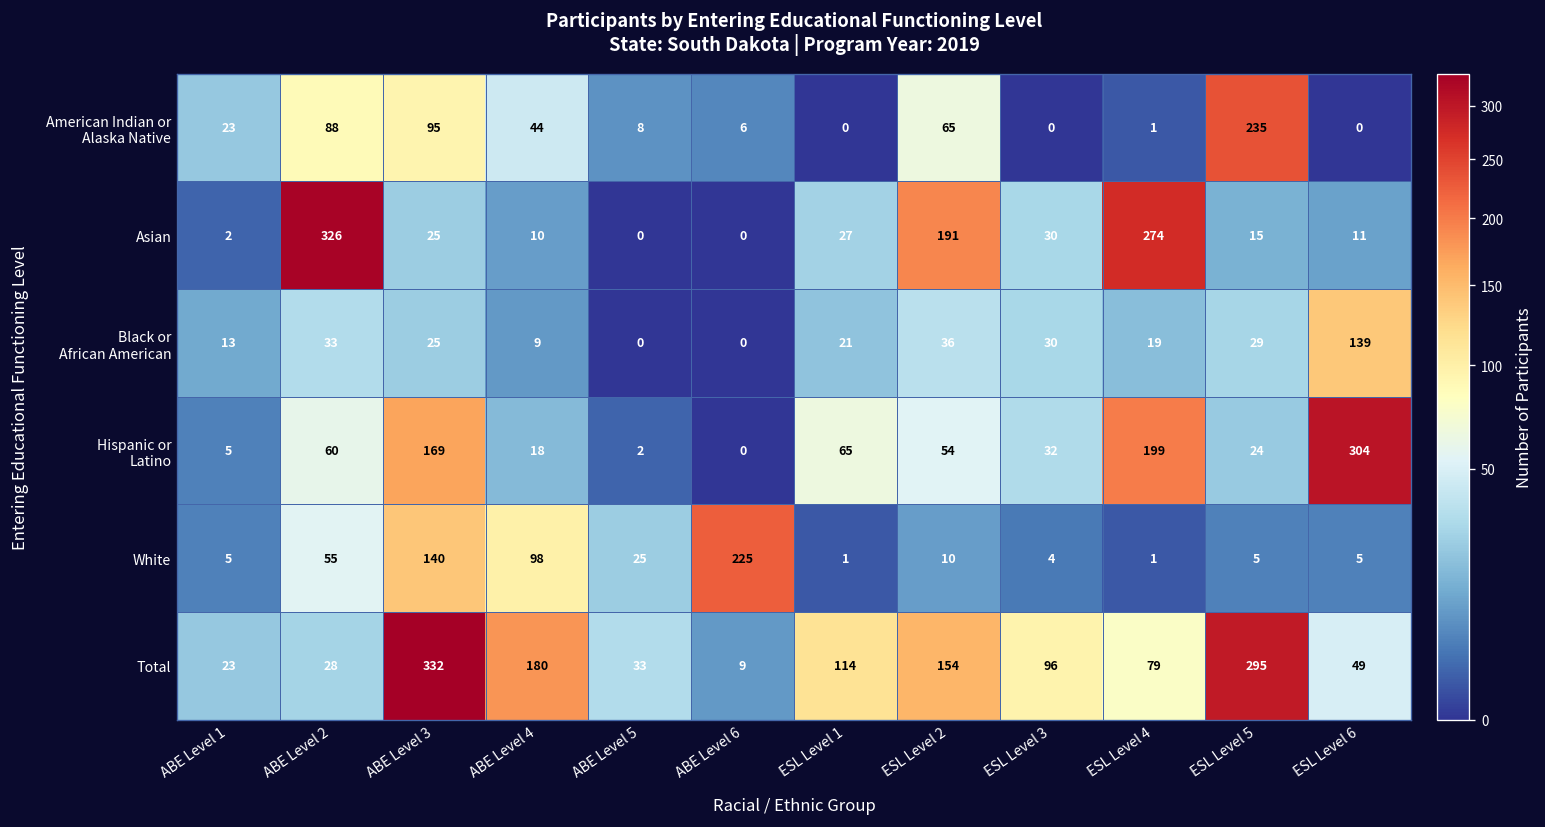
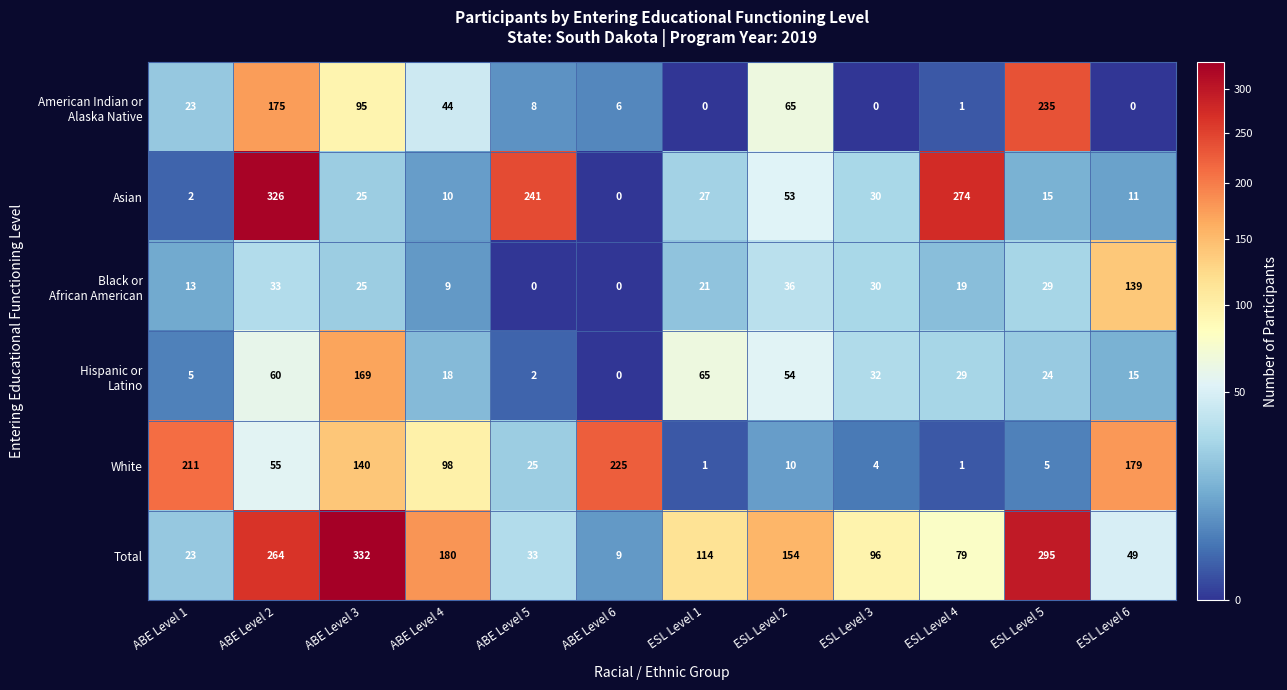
American Indian or Alaska Native, ABE Level 2: 88 -> 175
Asian, ABE Level 5: 0 -> 241
Asian, ESL Level 2: 191 -> 53
Hispanic or Latino, ESL Level 4: 199 -> 29
Hispanic or Latino, ESL Level 6: 304 -> 15
White, ABE Level 1: 5 -> 211
White, ESL Level 6: 5 -> 179
Total, ABE Level 2: 28 -> 264
